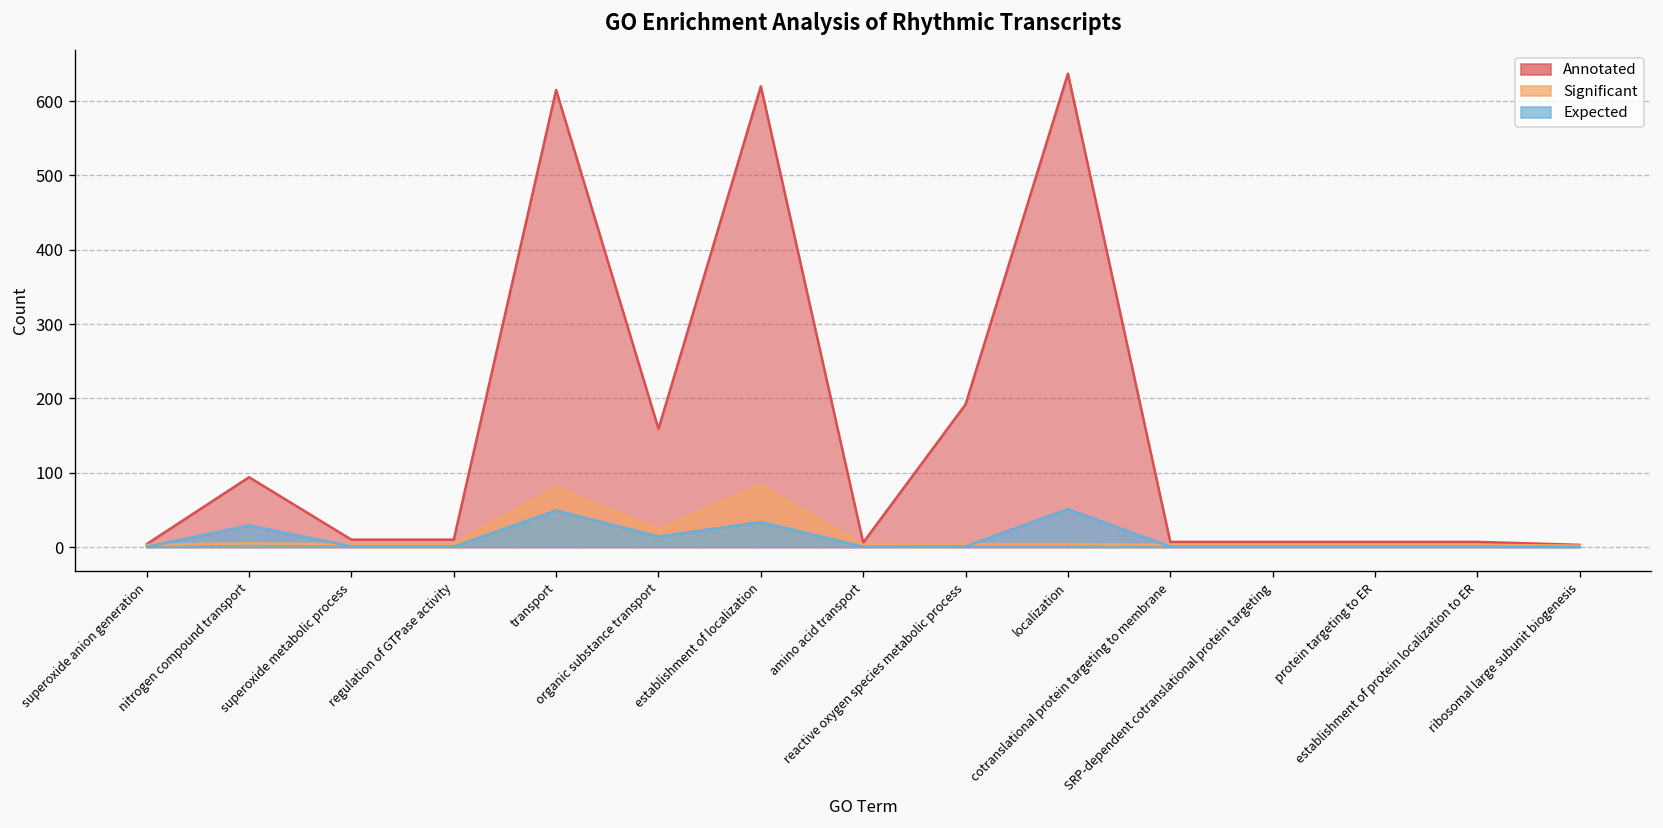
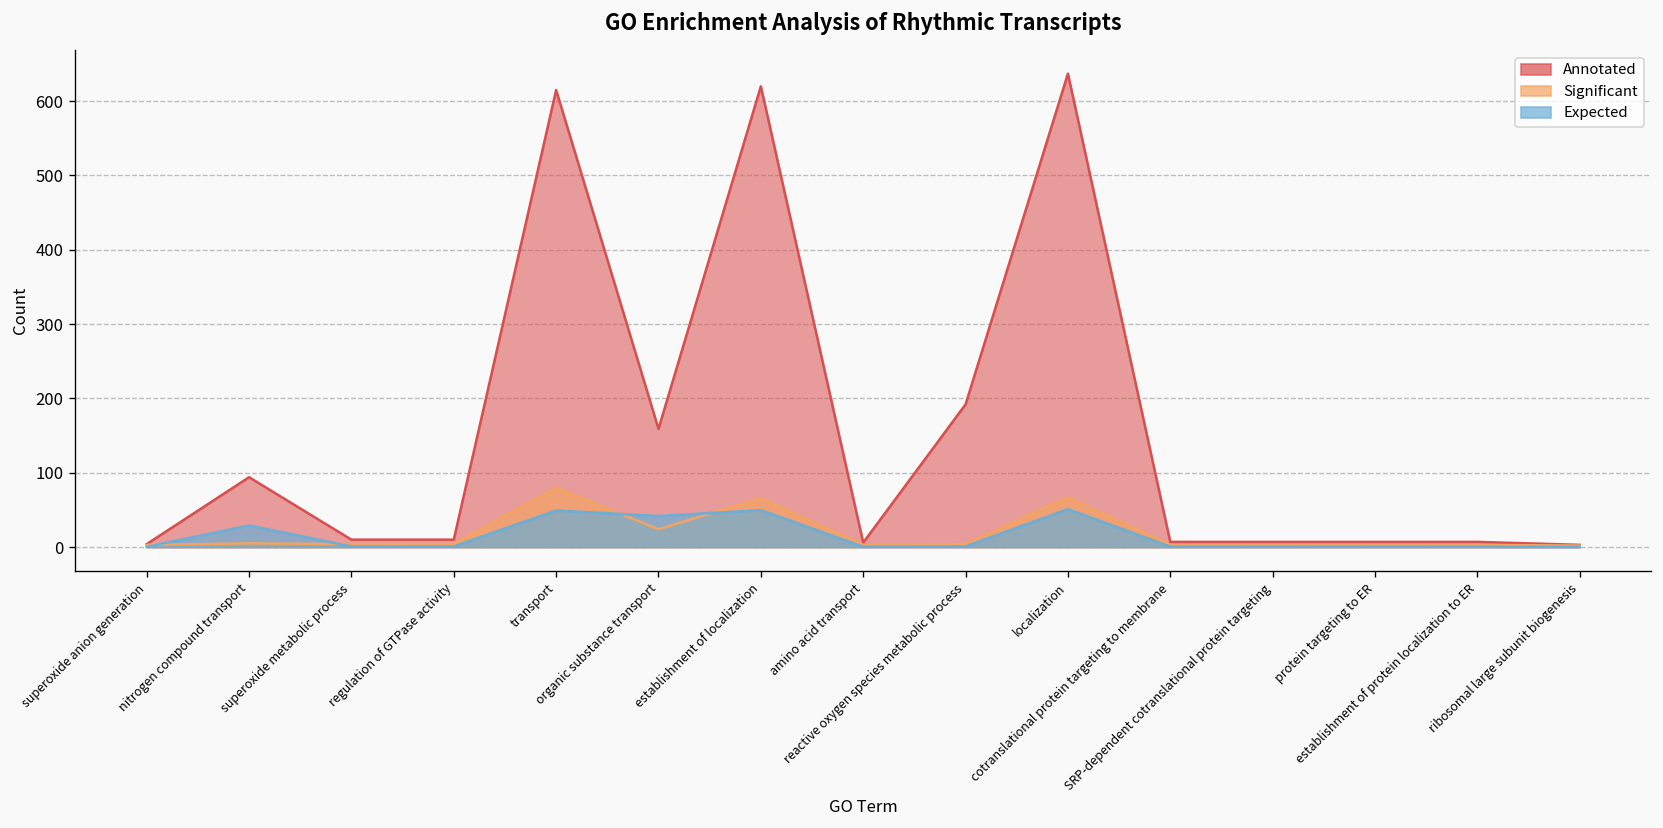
Expected, organic substance transport: 10 -> 40
Significant, establishment of localization: 80 -> 70
Expected, establishment of localization: 30 -> 50
Significant, localization: 0 -> 70
